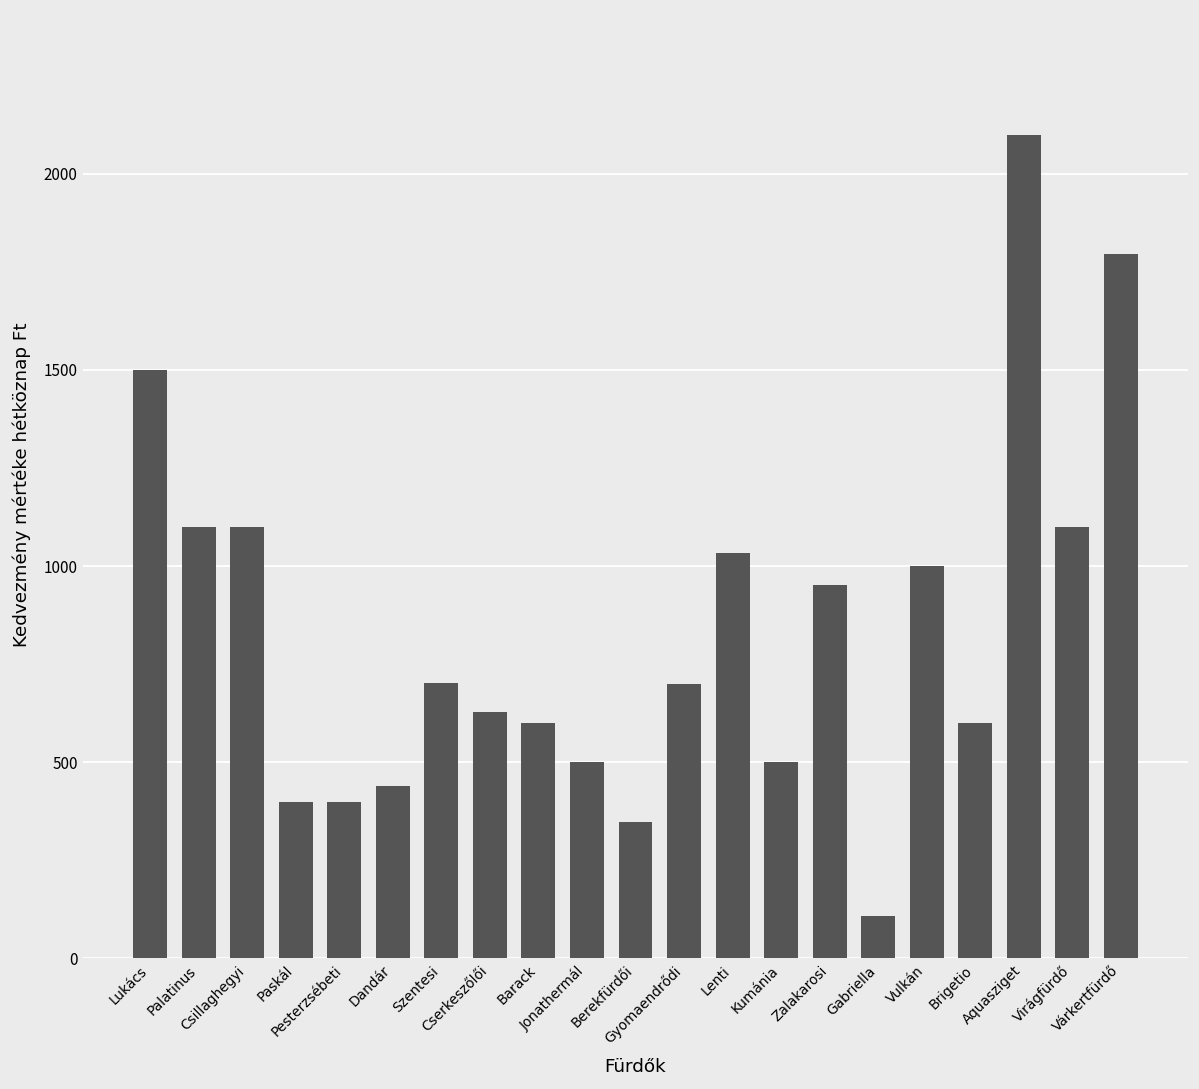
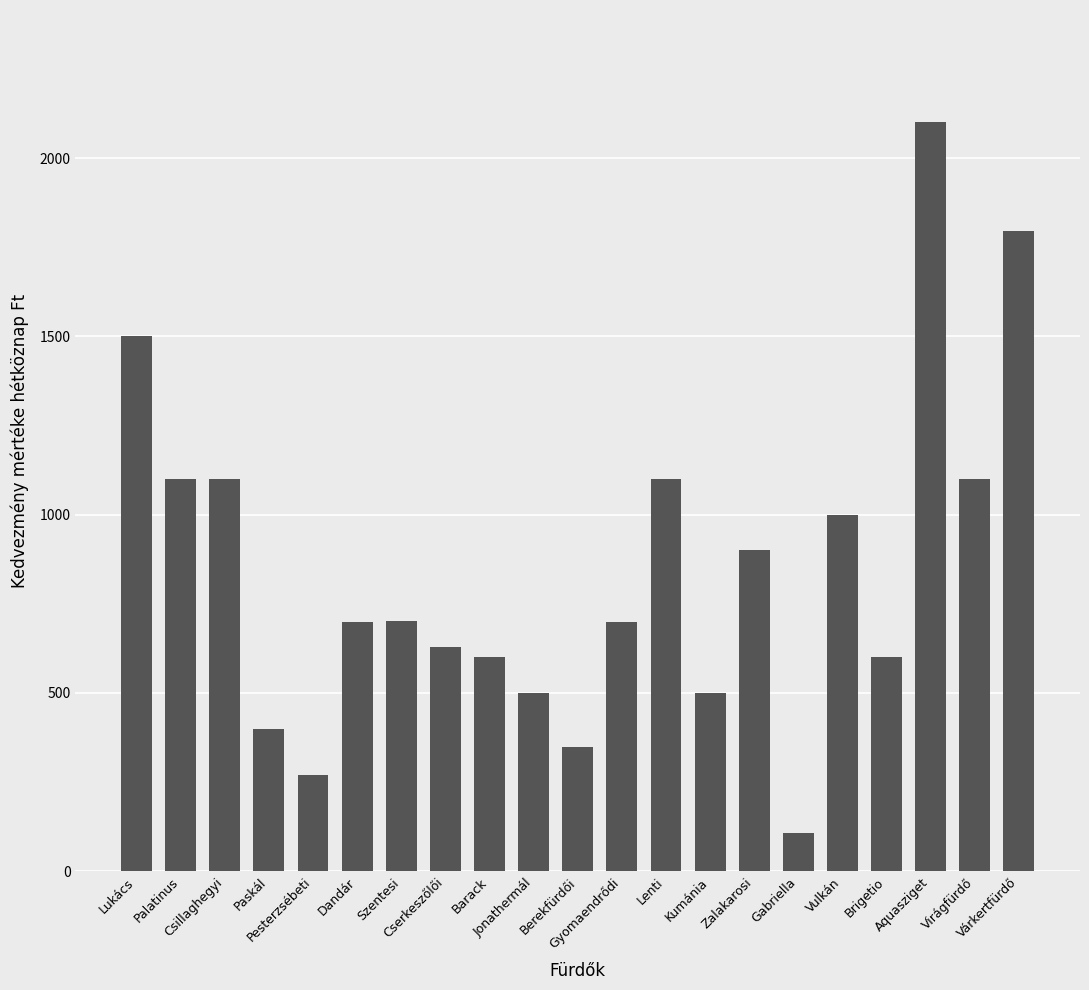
Pesterzsébeti: 400 -> 270
Dandár: 440 -> 700
Lenti: 1030 -> 1100
Zalakarosi: 950 -> 900
